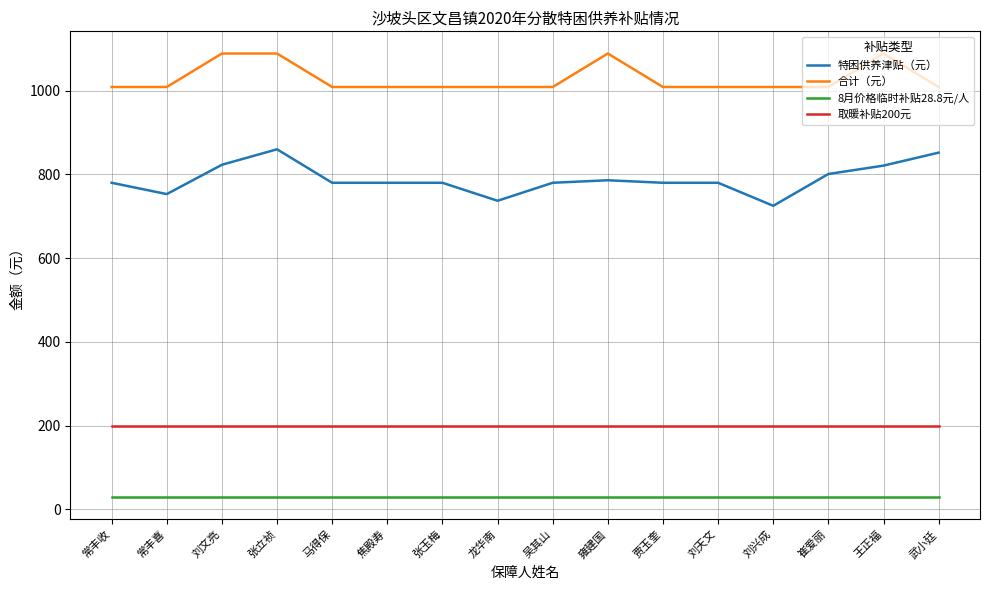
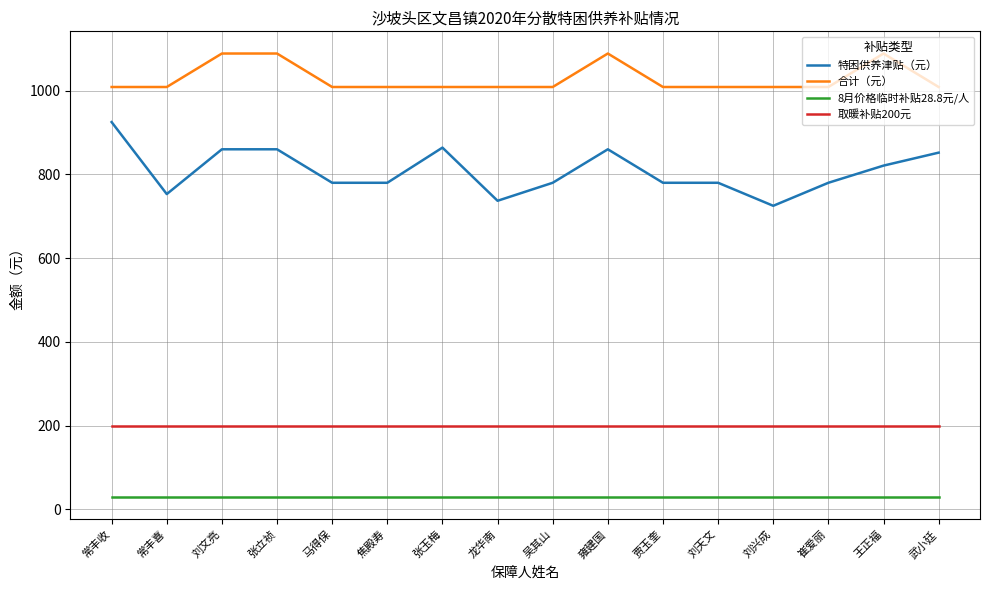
特困供养津贴（元）, 常丰收: 780 -> 930
特困供养津贴（元）, 刘文亮: 820 -> 860
特困供养津贴（元）, 张玉梅: 780 -> 860
特困供养津贴（元）, 雍建国: 790 -> 860
特困供养津贴（元）, 崔爱丽: 800 -> 780
